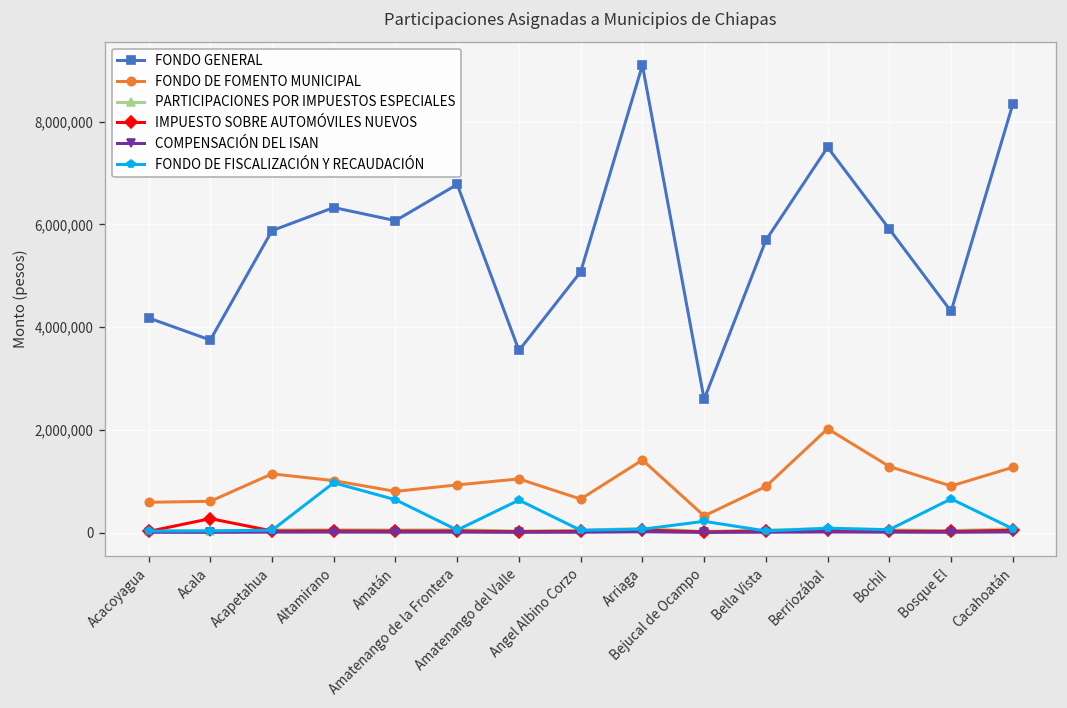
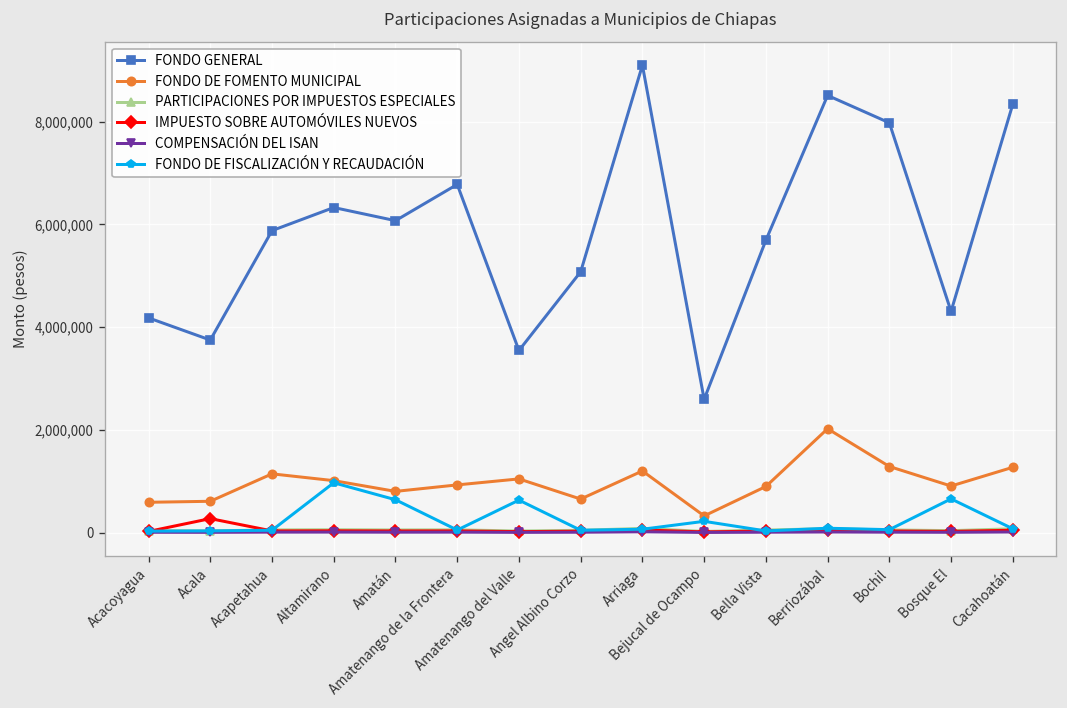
FONDO DE FOMENTO MUNICIPAL, Arriaga: 1,400,000 -> 1,200,000
FONDO GENERAL, Berriozábal: 7,500,000 -> 8,500,000
FONDO GENERAL, Bochil: 5,900,000 -> 8,000,000
